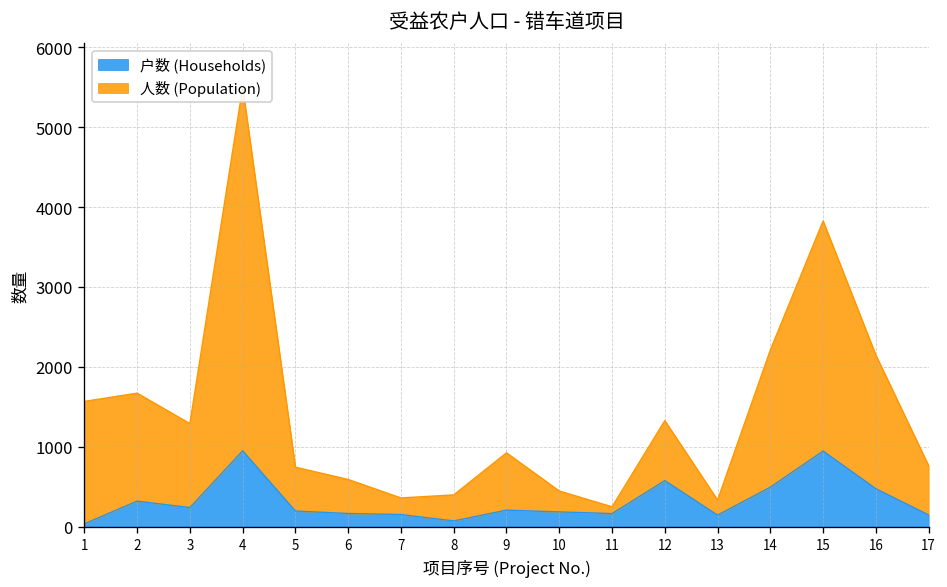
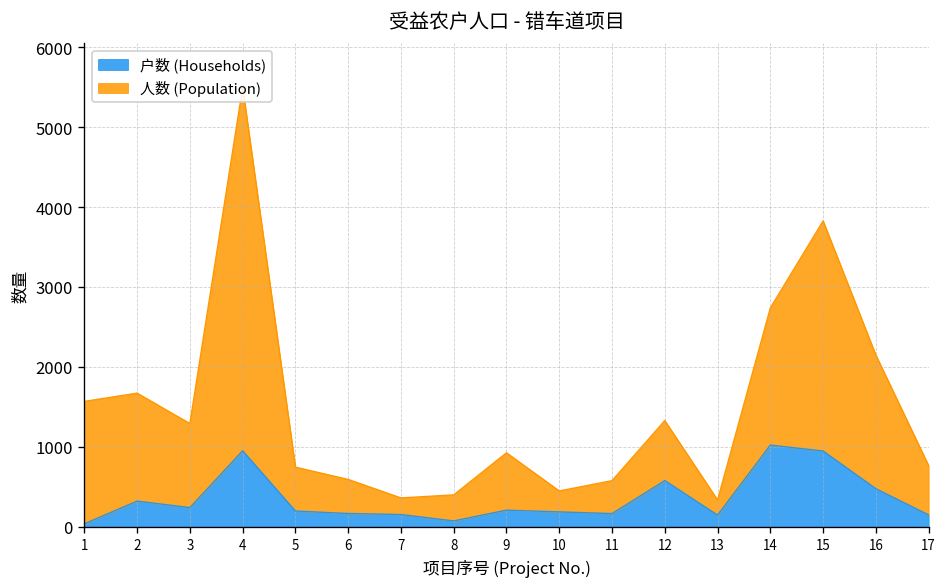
人数 (Population), 11: 100 -> 400
户数 (Households), 14: 500 -> 1000
